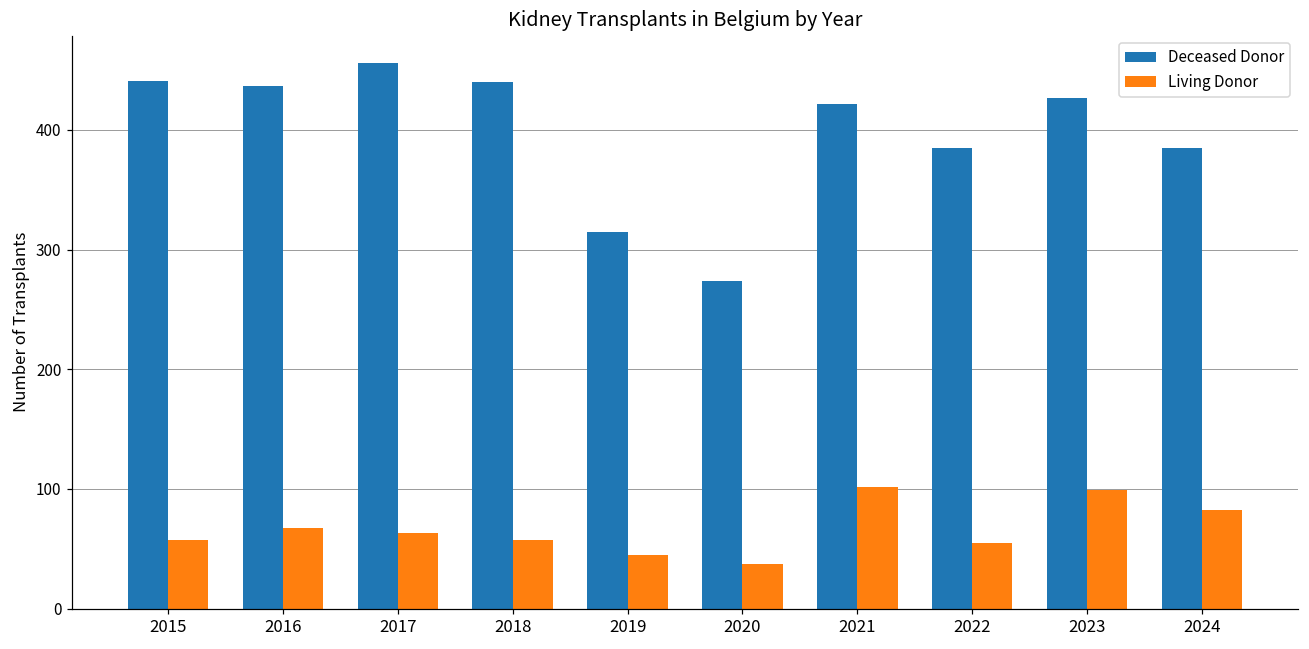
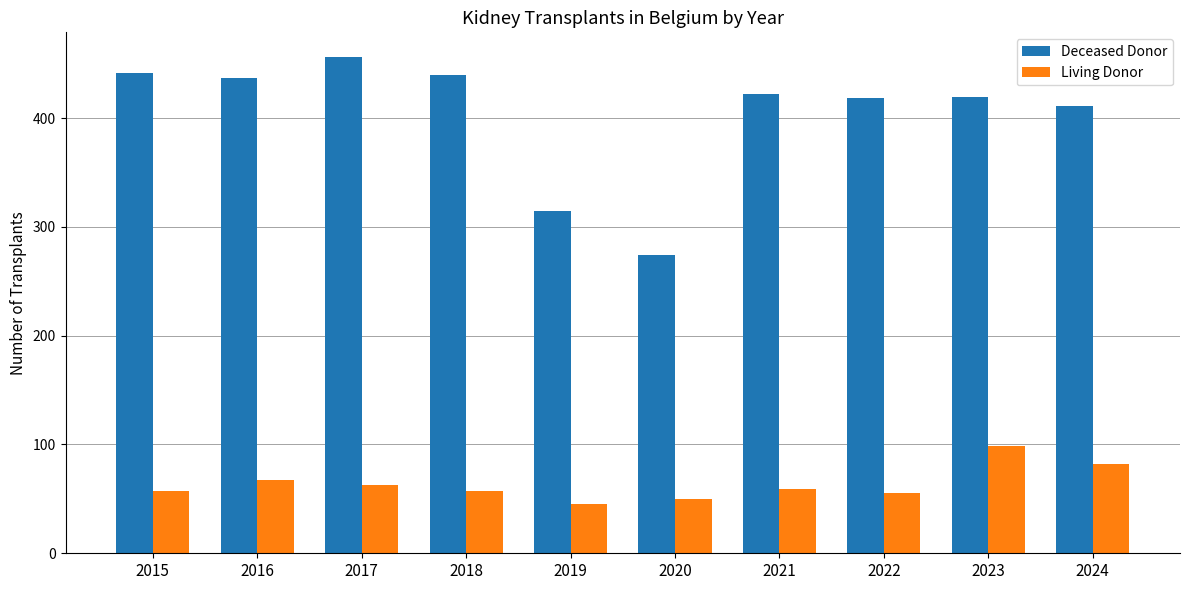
Living Donor, 2020: 37 -> 50
Living Donor, 2021: 102 -> 59
Deceased Donor, 2022: 385 -> 418
Deceased Donor, 2023: 427 -> 419
Deceased Donor, 2024: 385 -> 411
